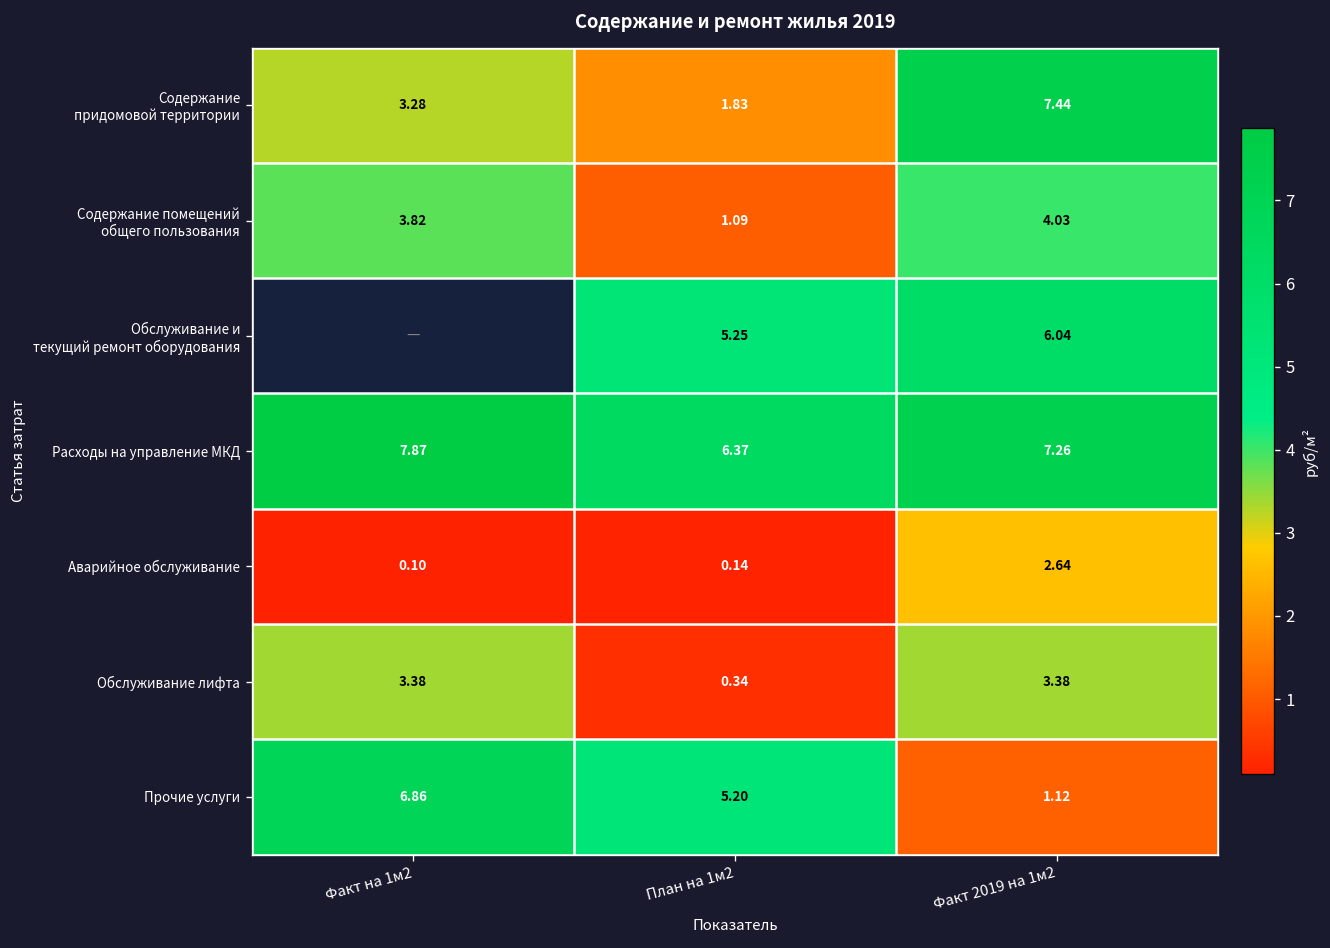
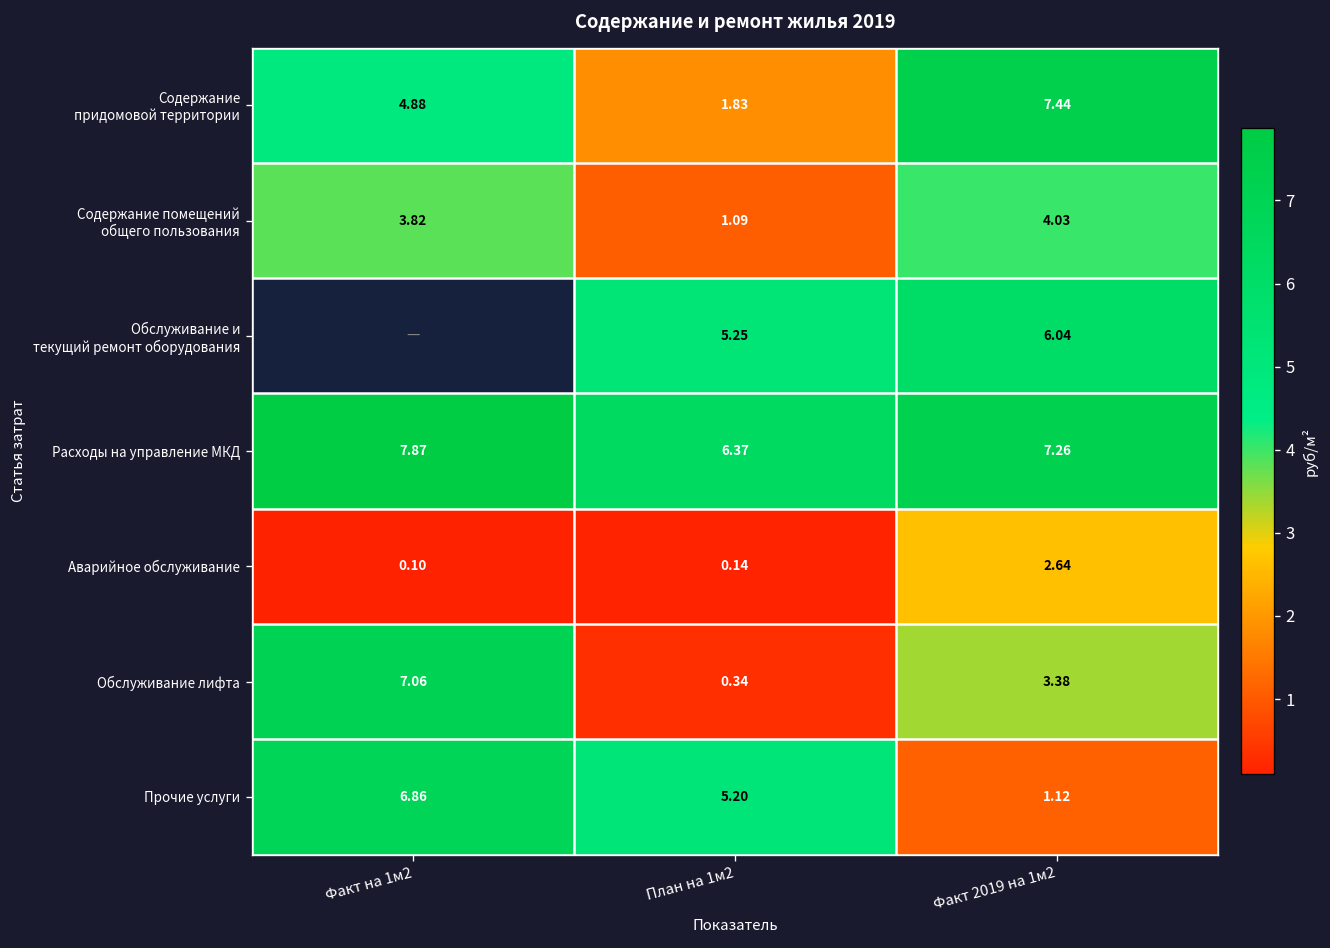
Содержание придомовой территории, Факт на 1м2: 3.28 -> 4.88
Обслуживание лифта, Факт на 1м2: 3.38 -> 7.06
